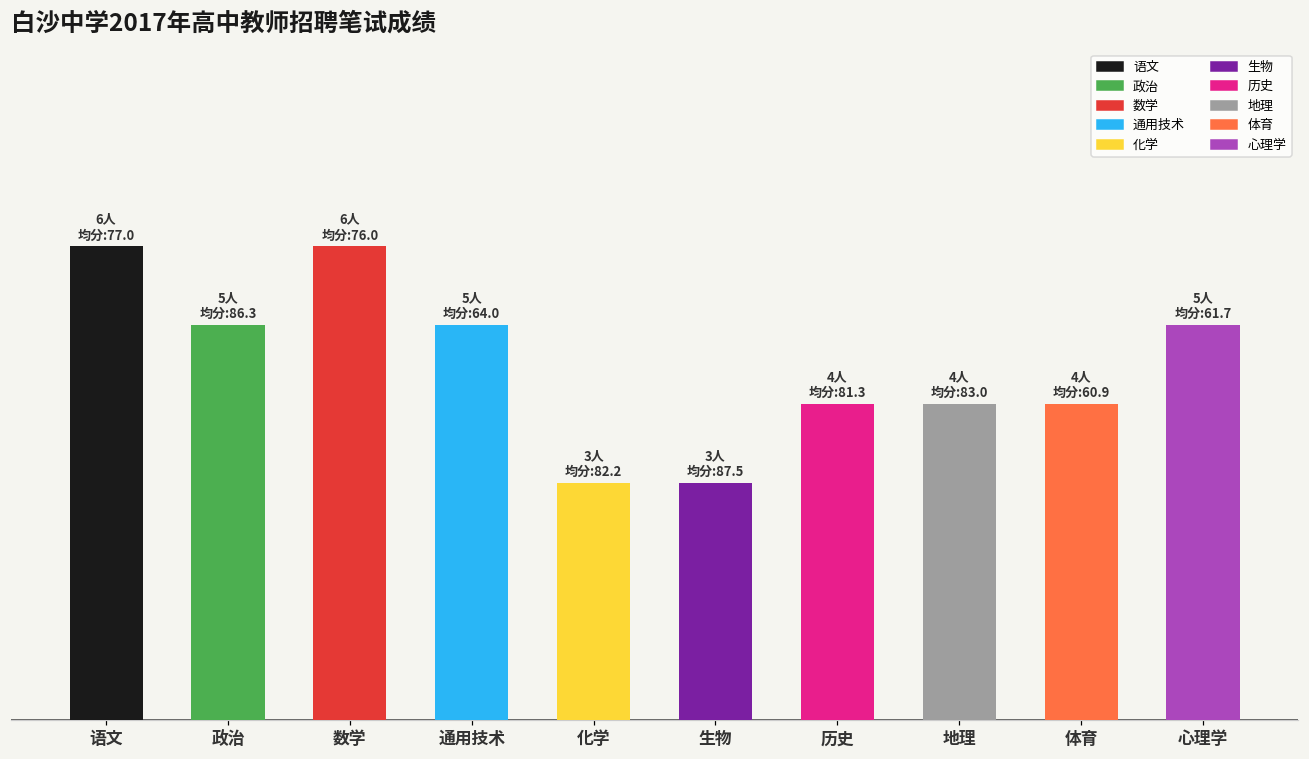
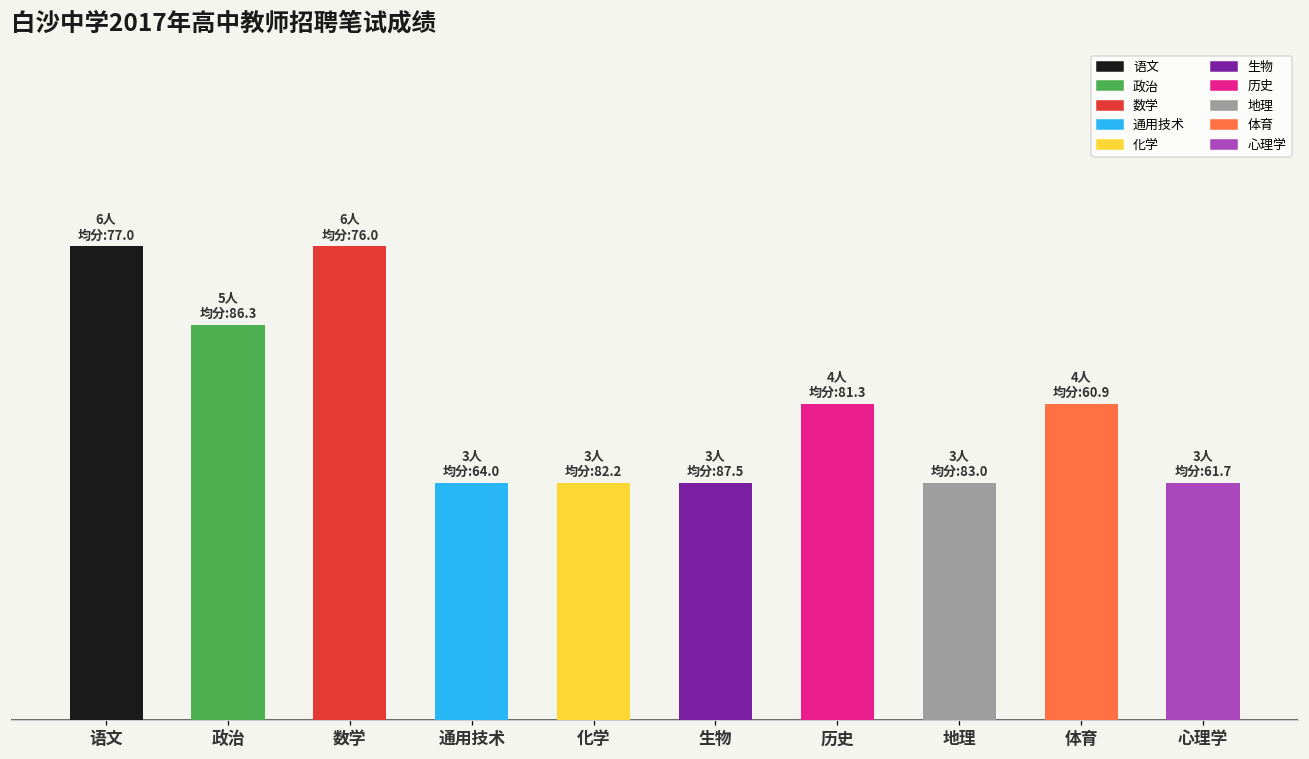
通用技术: 5人 -> 3人
地理: 4人 -> 3人
心理学: 5人 -> 3人
